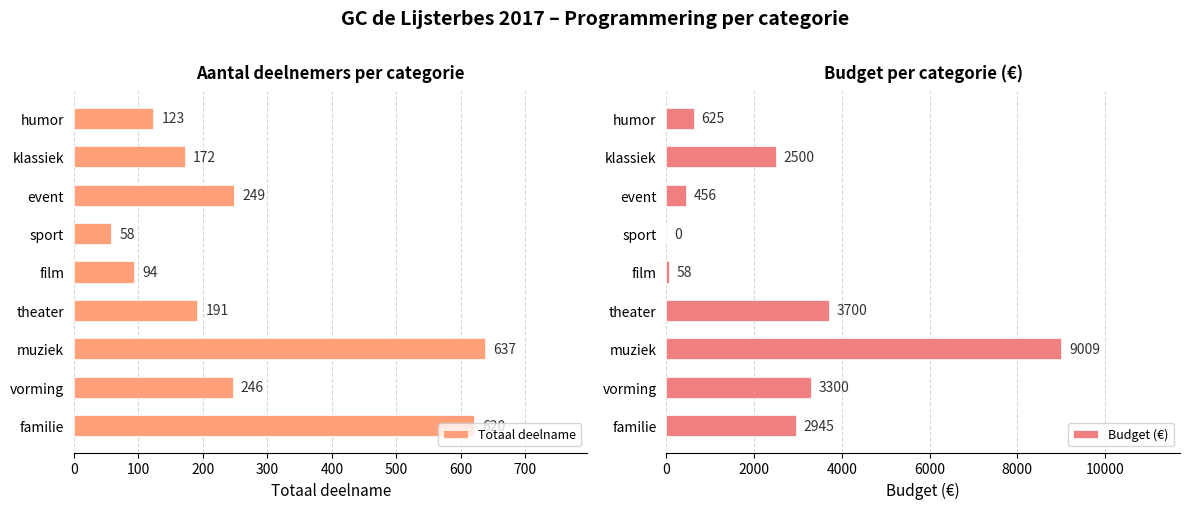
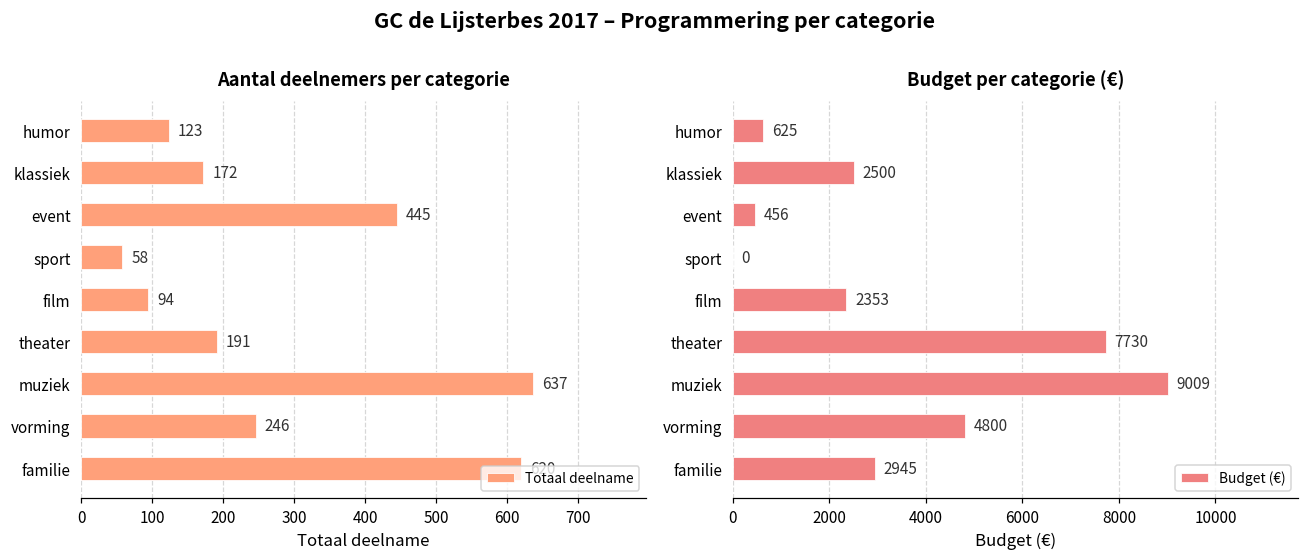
Aantal deelnemers per categorie, event: 249 -> 445
Budget per categorie (€), film: 58 -> 2353
Budget per categorie (€), theater: 3700 -> 7730
Budget per categorie (€), vorming: 3300 -> 4800
